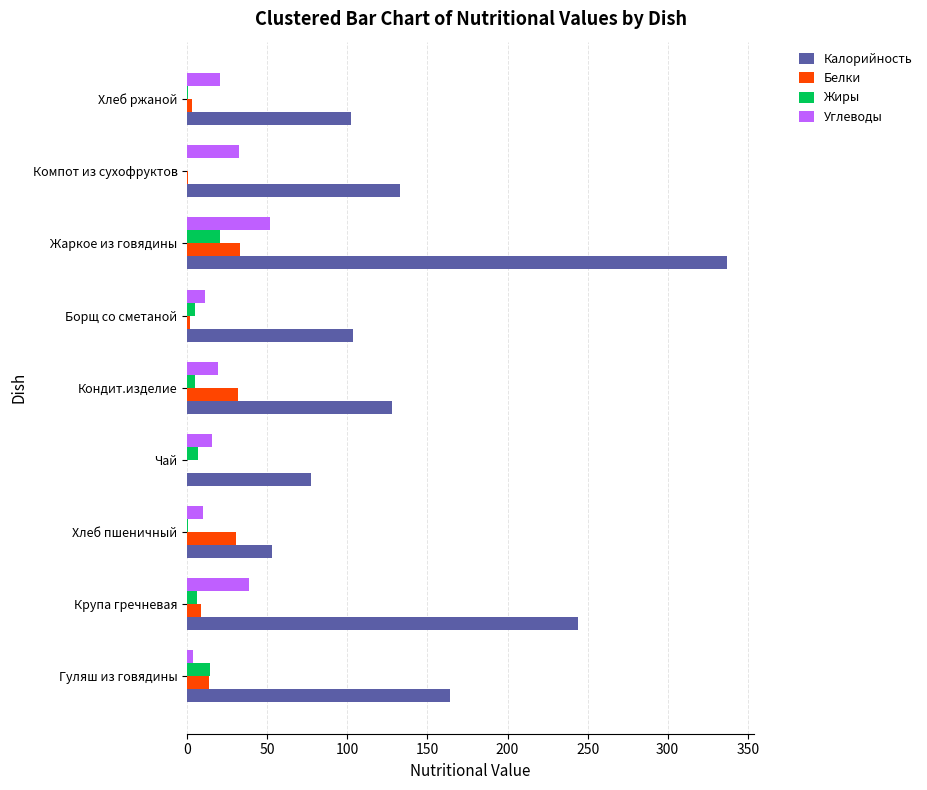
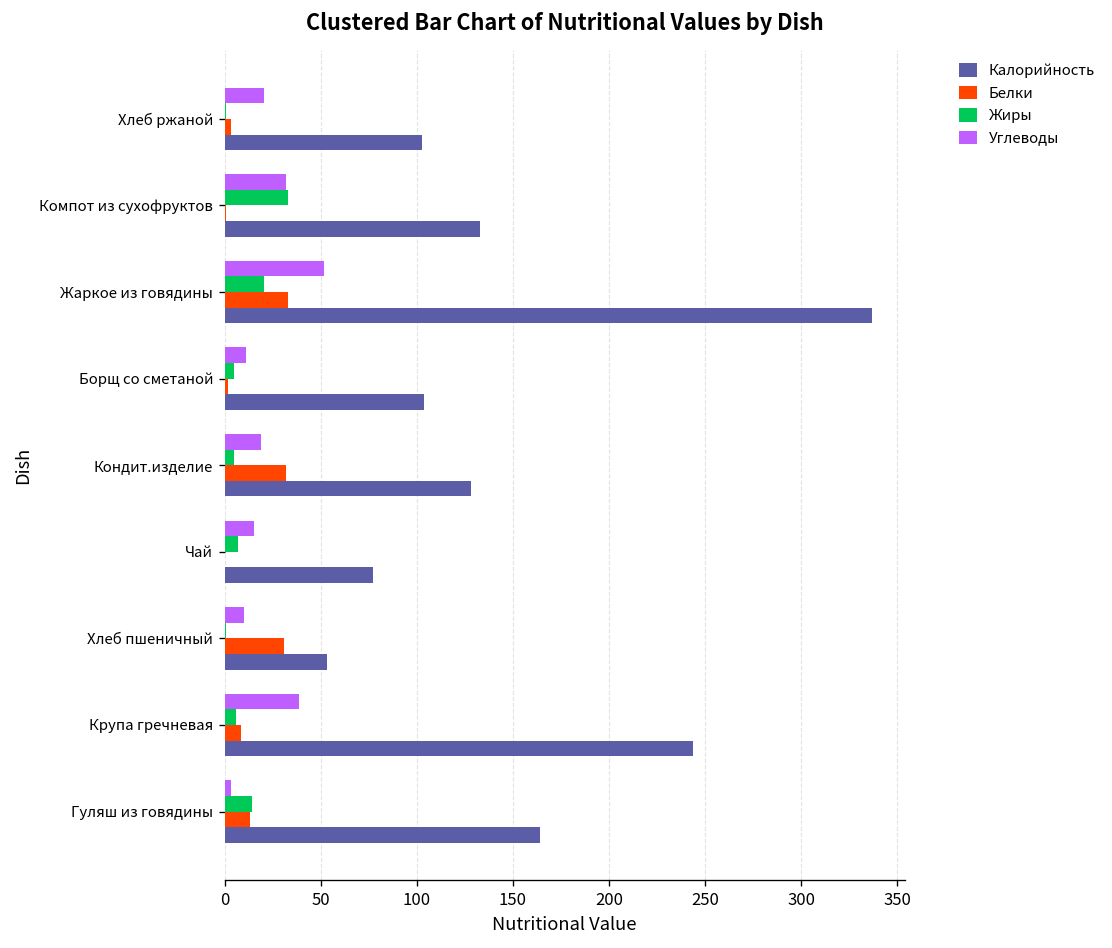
Жиры, Компот из сухофруктов: 0 -> 33
